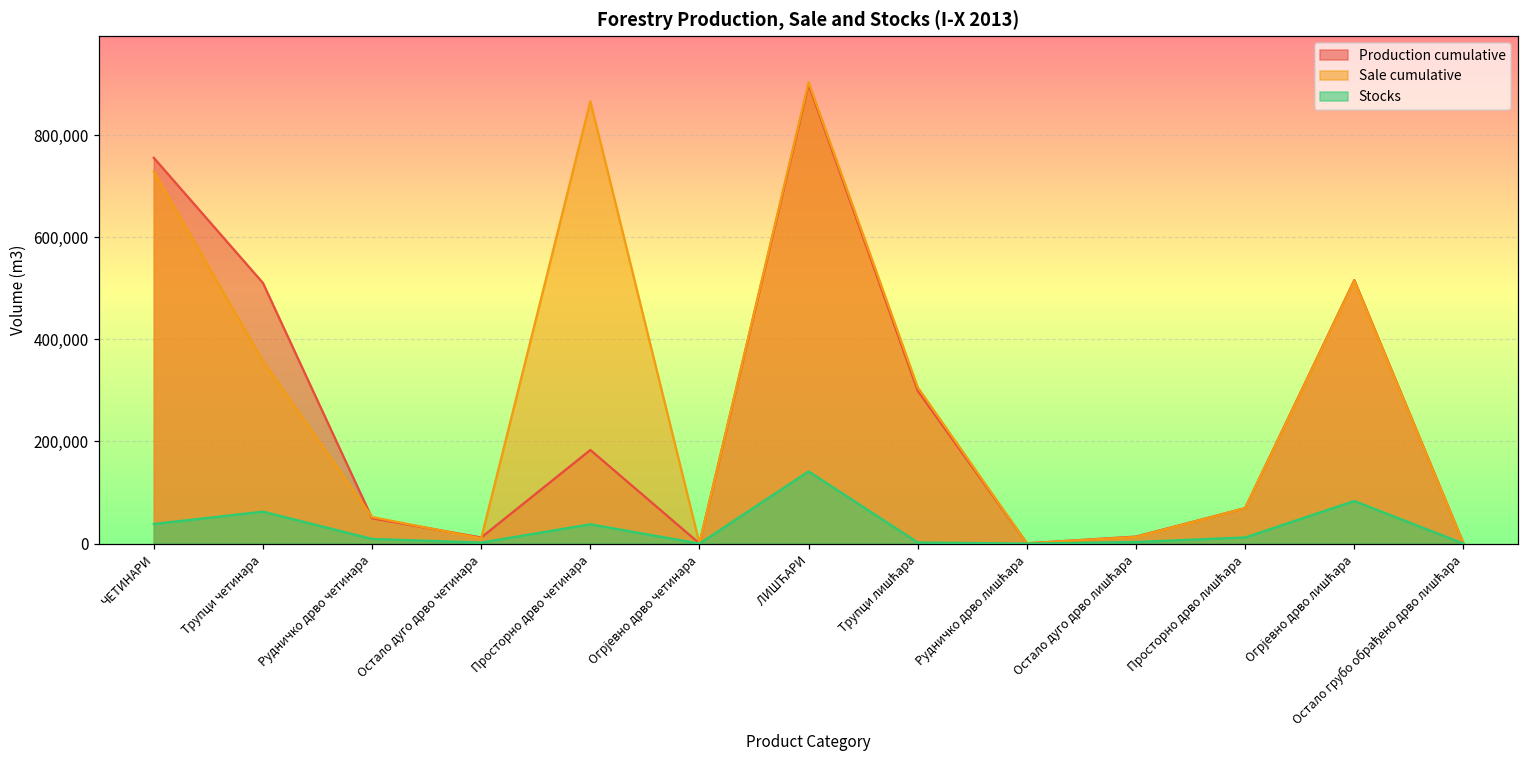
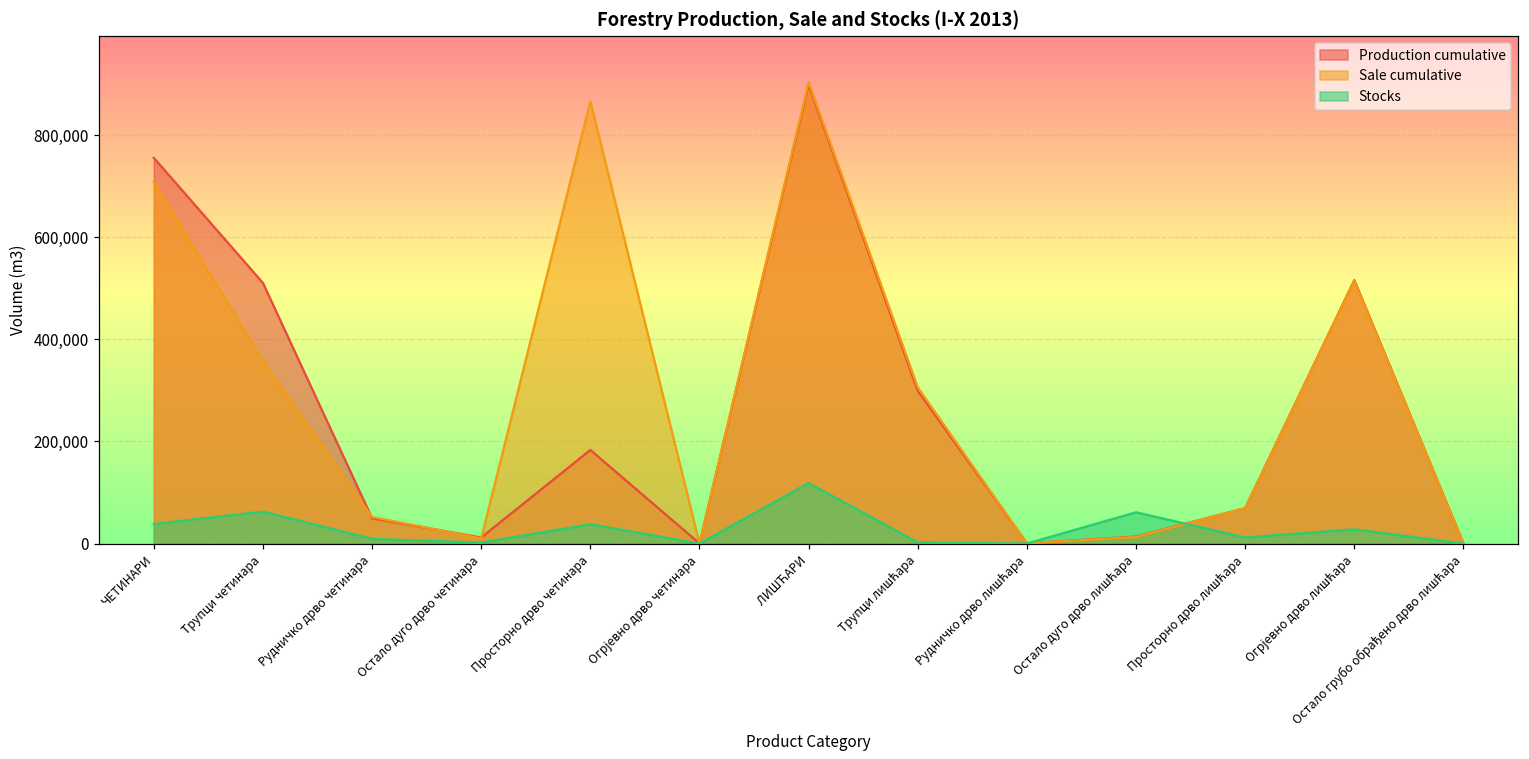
Sale cumulative, ЧЕТИНАРИ: 730,000 -> 710,000
Stocks, ЛИШЋАРИ: 140,000 -> 120,000
Stocks, Остало дуго дрво лишћара: 0 -> 60,000
Stocks, Огрјевно дрво лишћара: 80,000 -> 30,000
